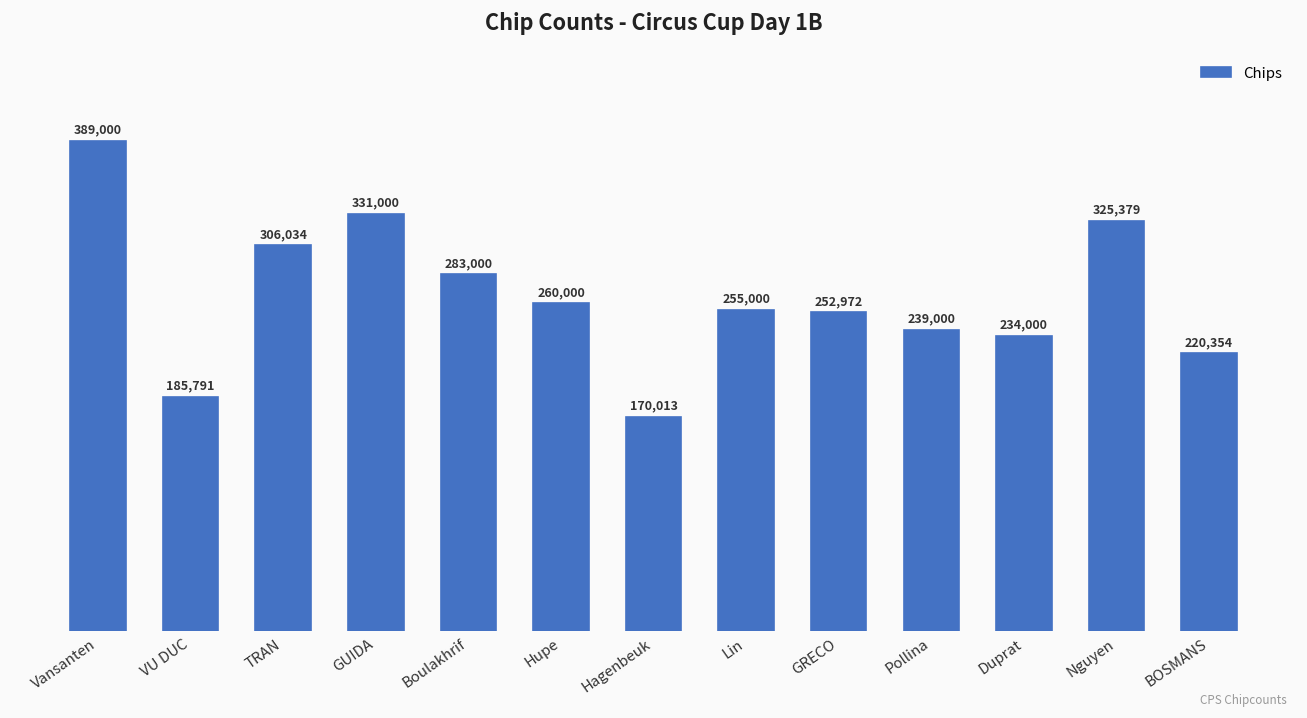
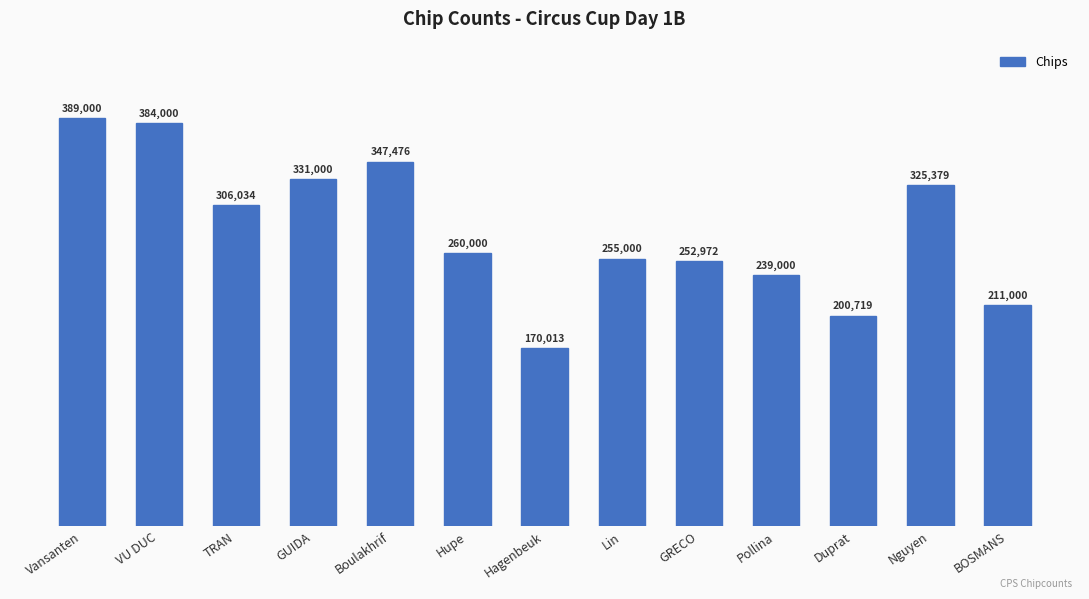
VU DUC: 185,791 -> 384,000
Boulakhrif: 283,000 -> 347,476
Duprat: 234,000 -> 200,719
BOSMANS: 220,354 -> 211,000
